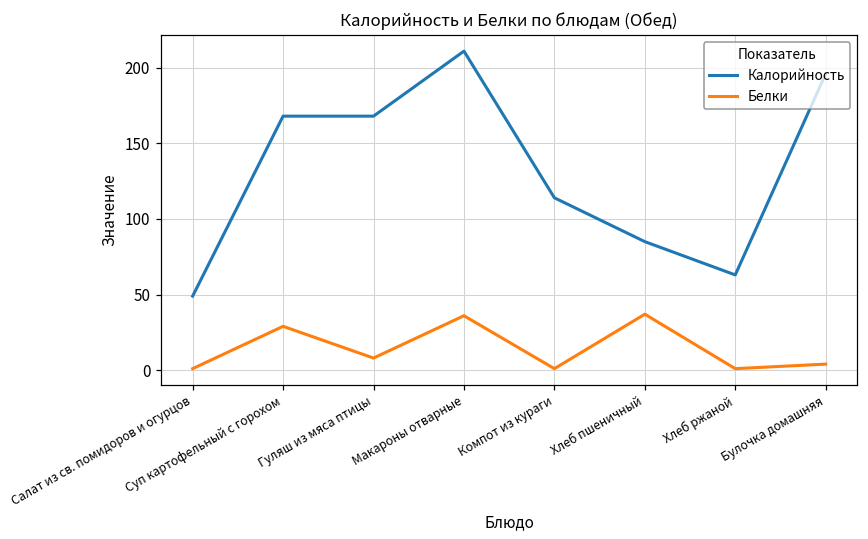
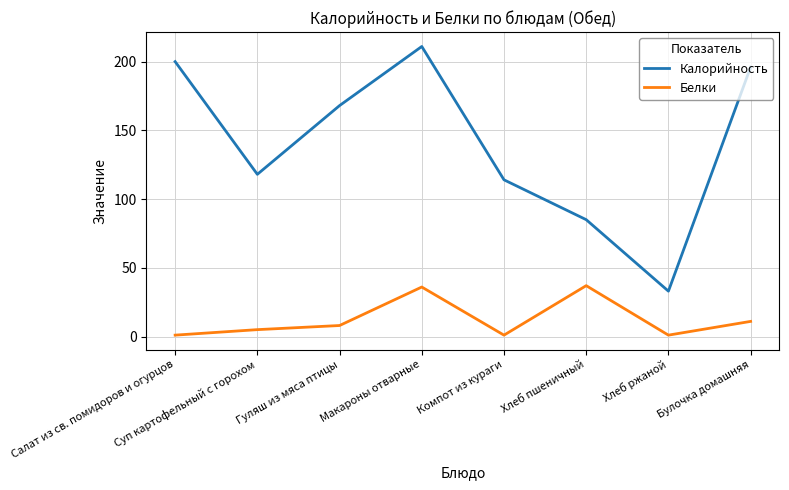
Калорийность, Салат из св. помидоров и огурцов: 49 -> 200
Калорийность, Суп картофельный с горохом: 168 -> 118
Белки, Суп картофельный с горохом: 29 -> 5
Калорийность, Хлеб ржаной: 63 -> 33
Белки, Булочка домашняя: 4 -> 11
